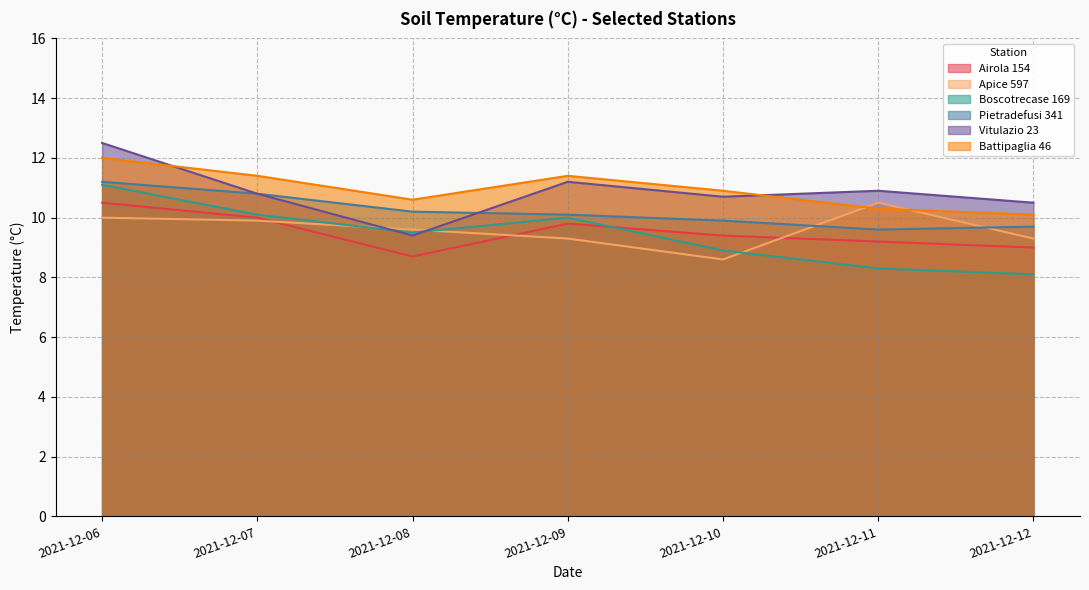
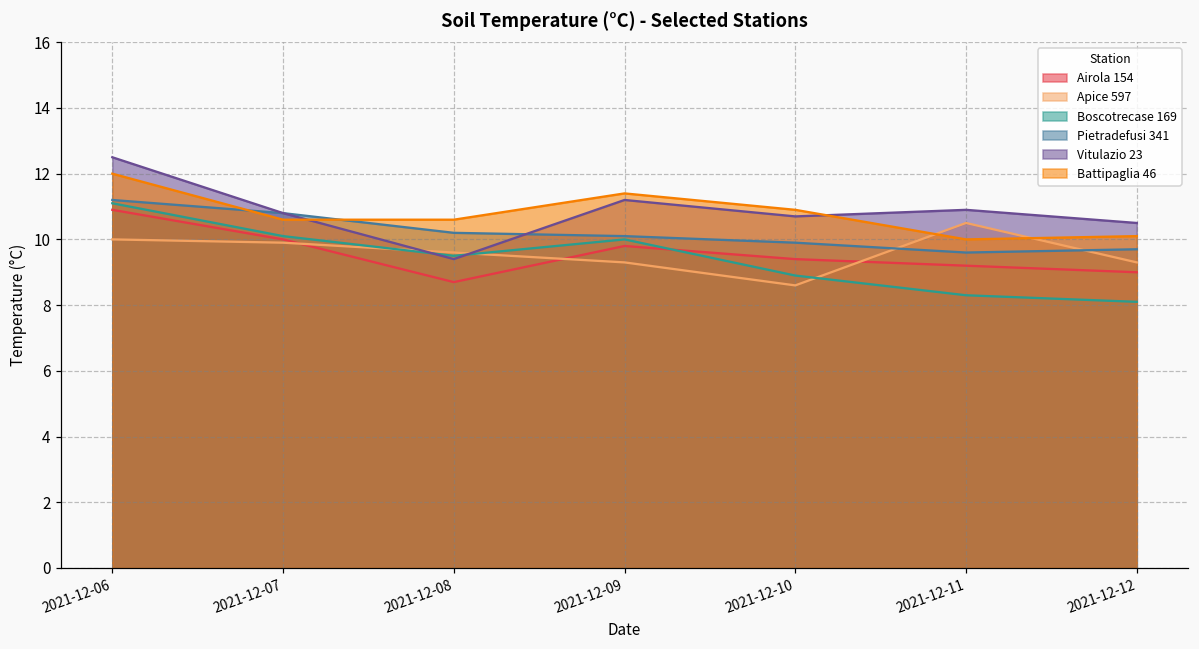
Airola 154, 2021-12-06: 10.5 -> 10.9
Battipaglia 46, 2021-12-07: 11.4 -> 10.6
Battipaglia 46, 2021-12-11: 10.3 -> 10.0
